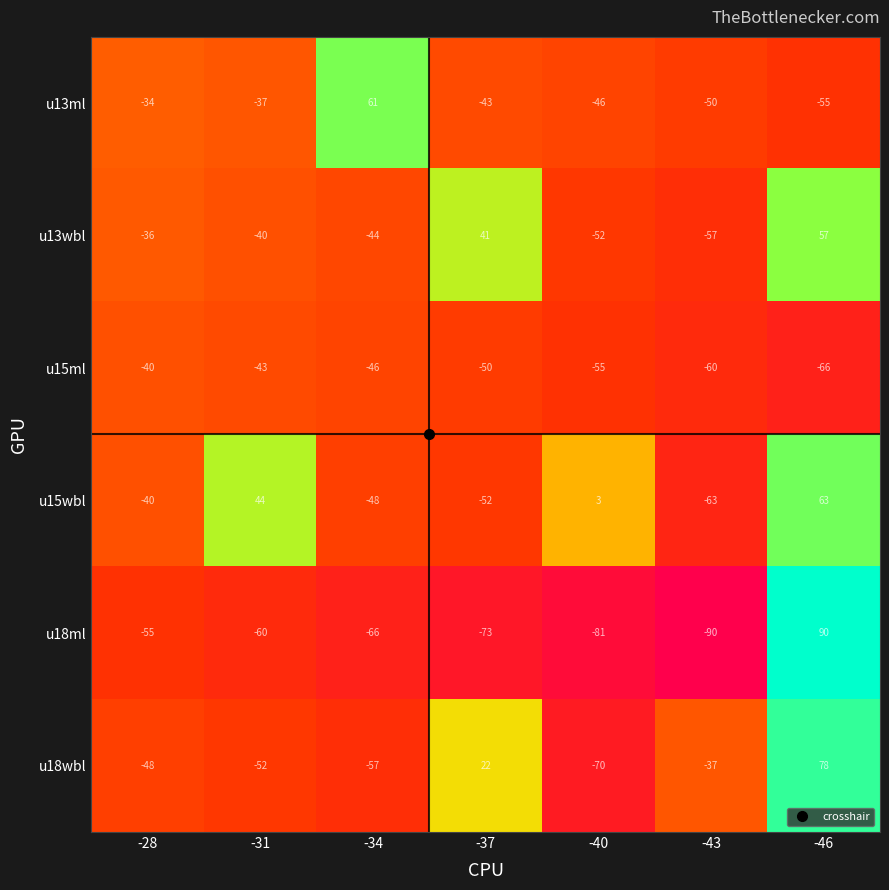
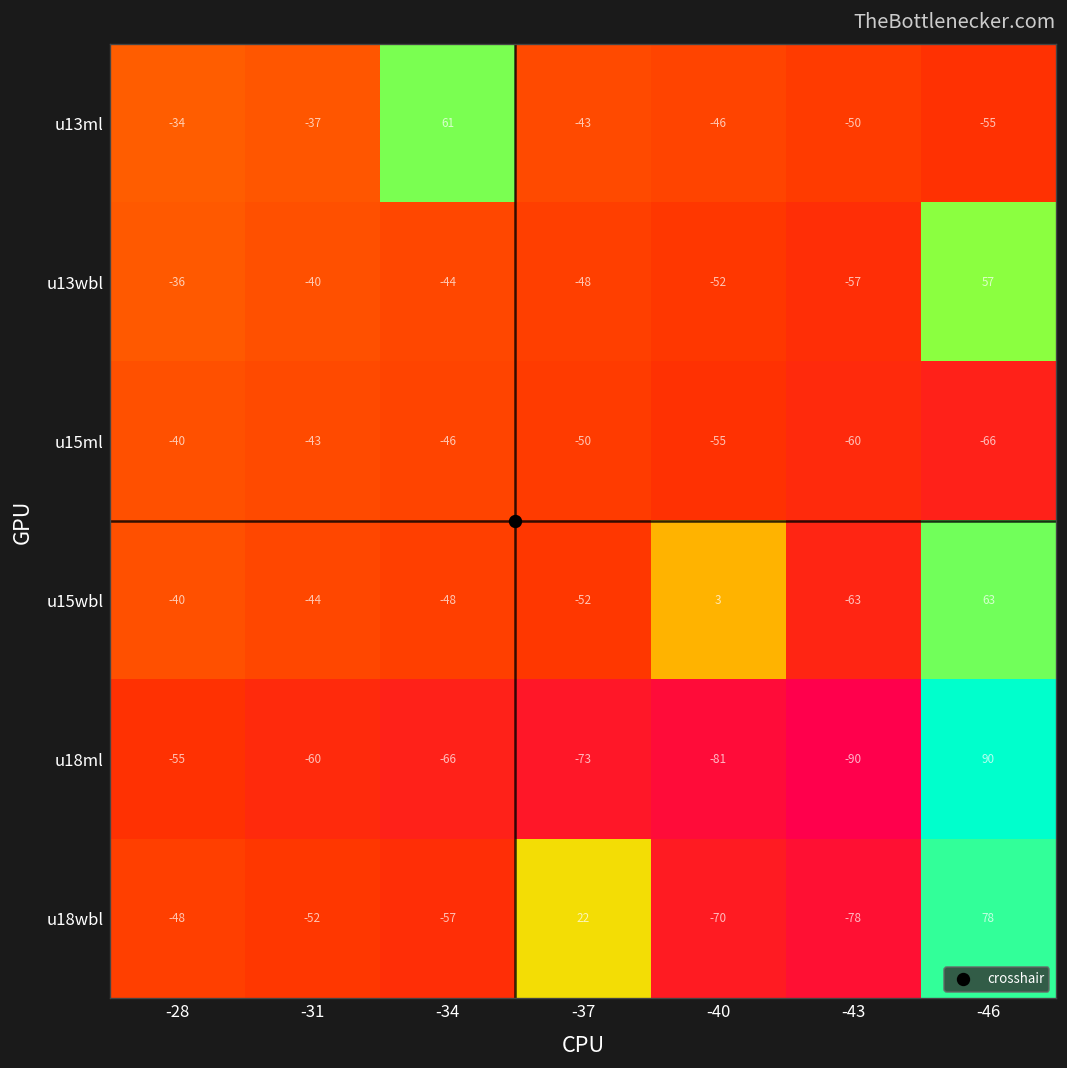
u13wbl, -37: 41 -> -48
u15wbl, -31: 44 -> -44
u18wbl, -43: -37 -> -78
